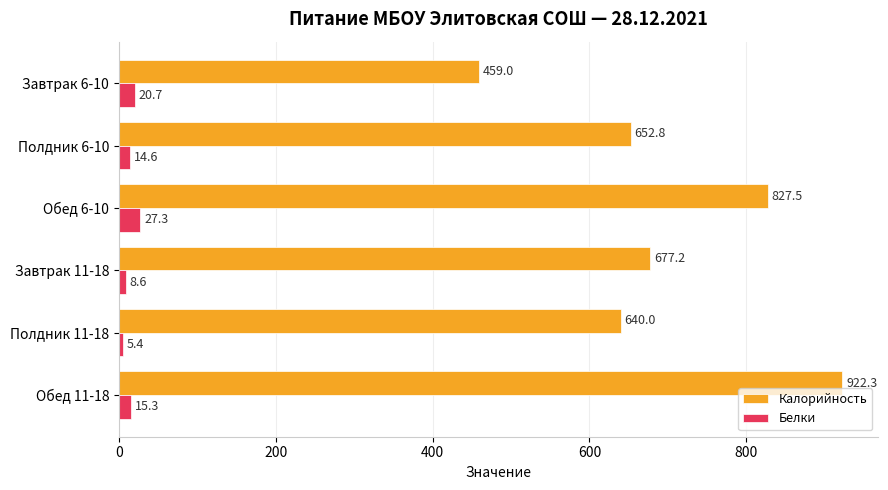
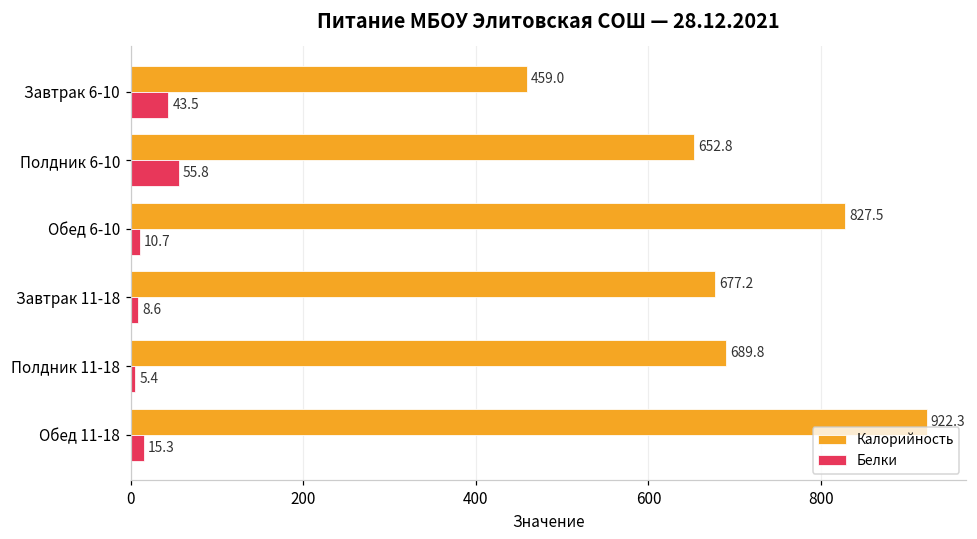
Белки, Завтрак 6-10: 20.7 -> 43.5
Белки, Полдник 6-10: 14.6 -> 55.8
Белки, Обед 6-10: 27.3 -> 10.7
Калорийность, Полдник 11-18: 640.0 -> 689.8
